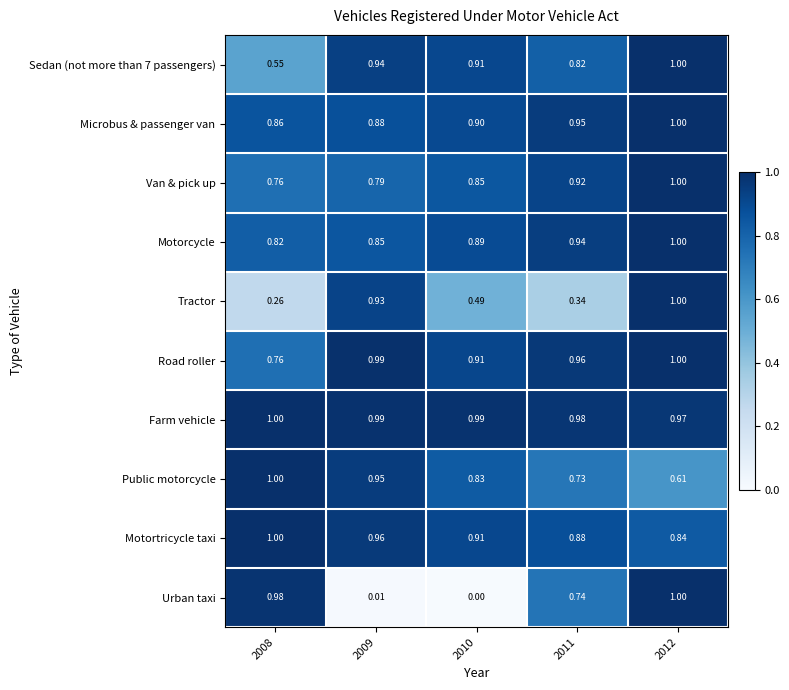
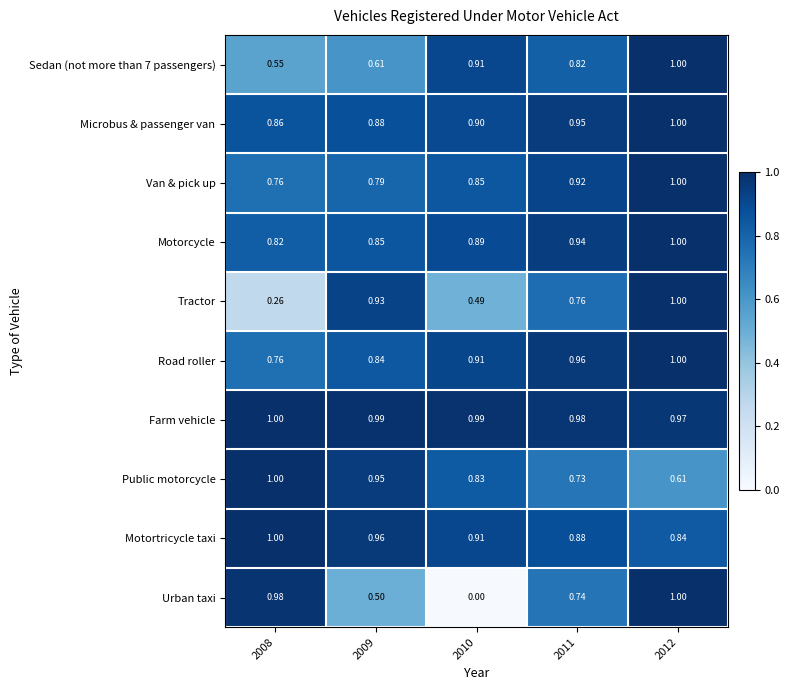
Sedan (not more than 7 passengers), 2009: 0.94 -> 0.61
Tractor, 2011: 0.34 -> 0.76
Road roller, 2009: 0.99 -> 0.84
Urban taxi, 2009: 0.01 -> 0.50
